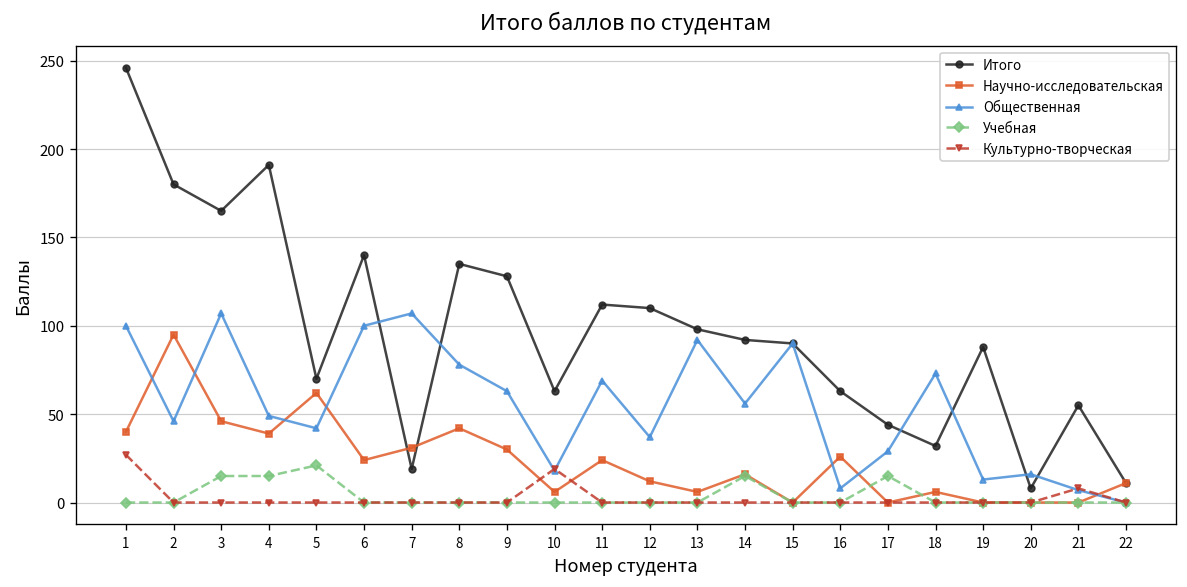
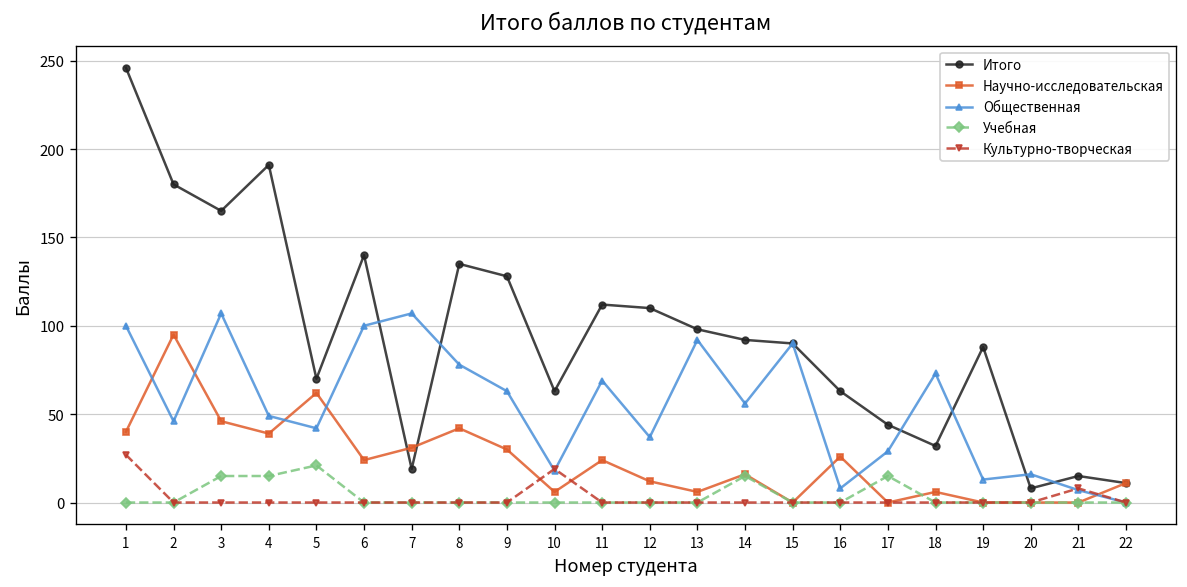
Итого, 21: 55 -> 15
